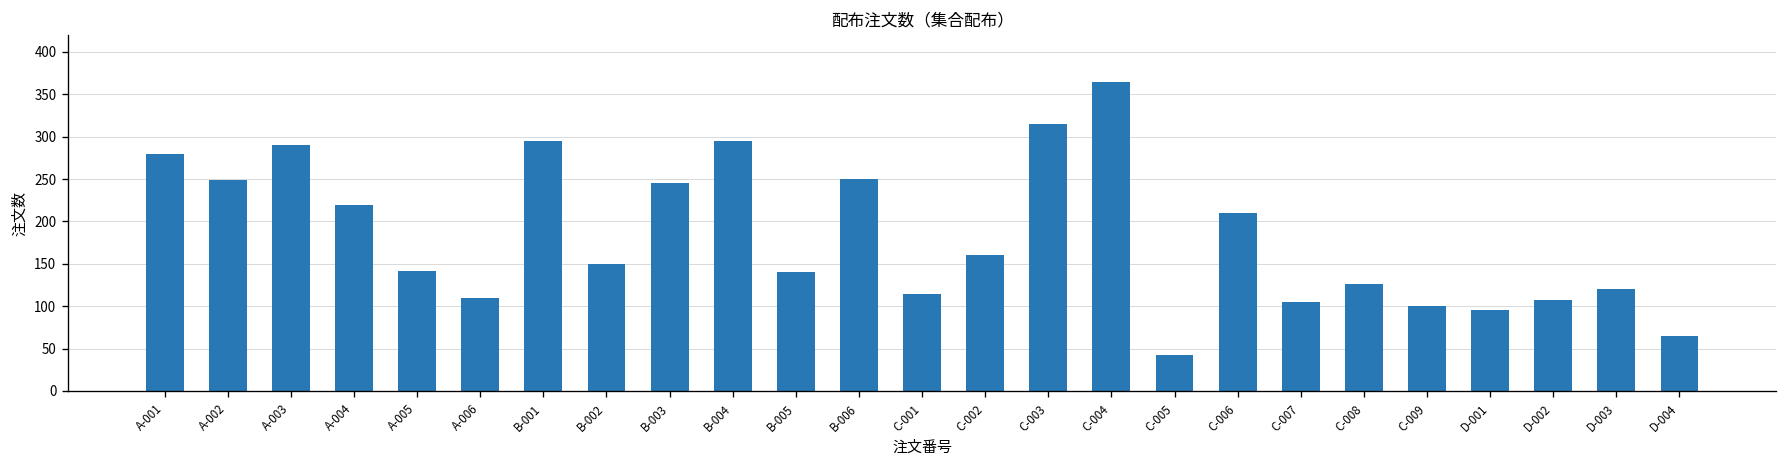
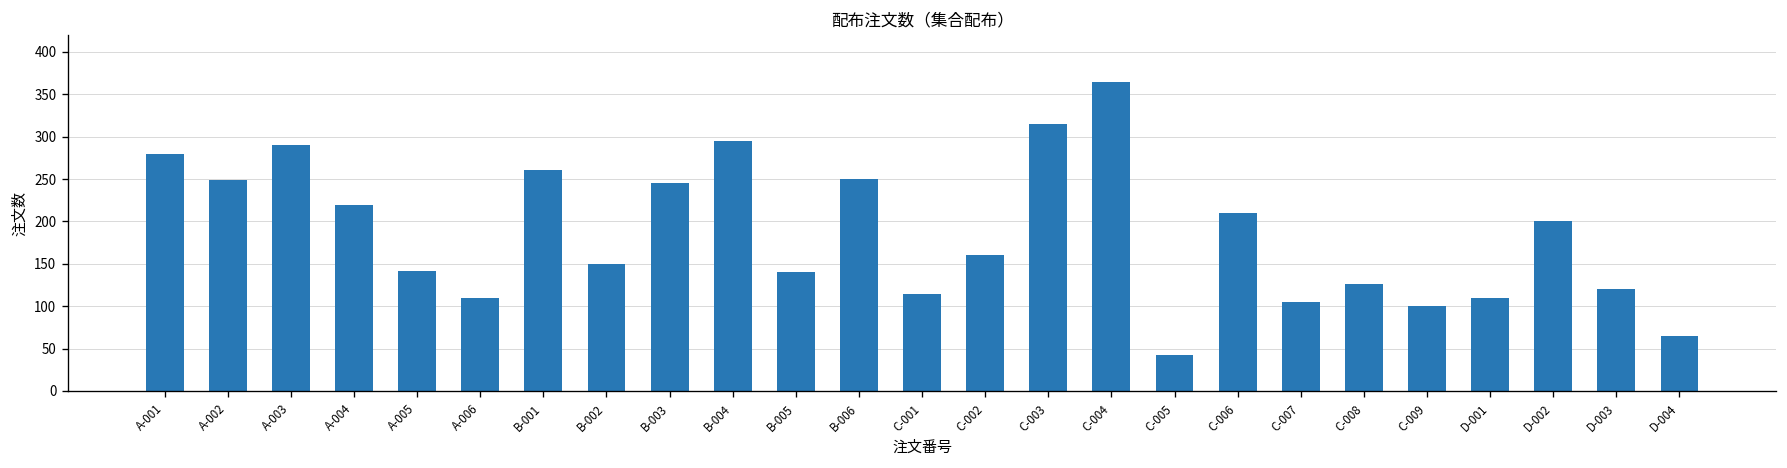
B-001: 300 -> 260
D-001: 100 -> 110
D-002: 110 -> 200
